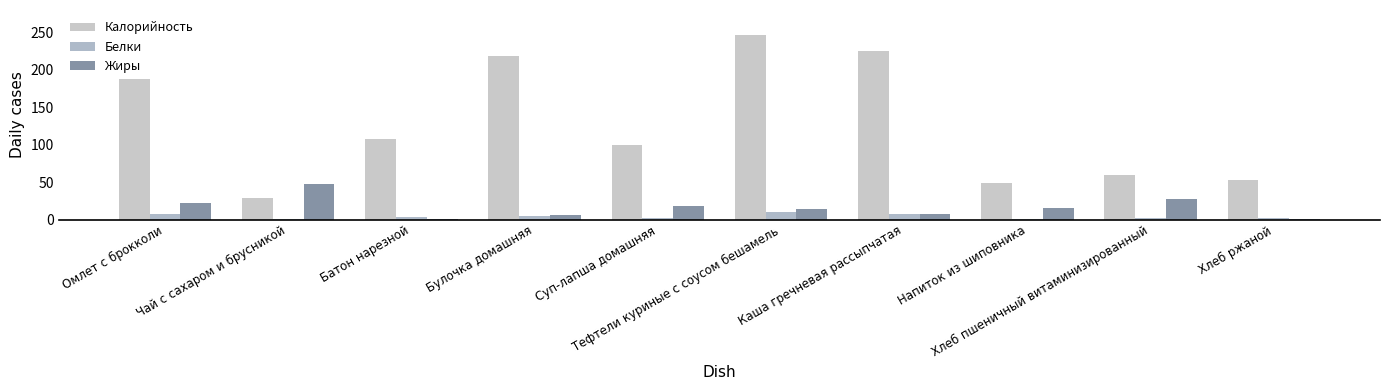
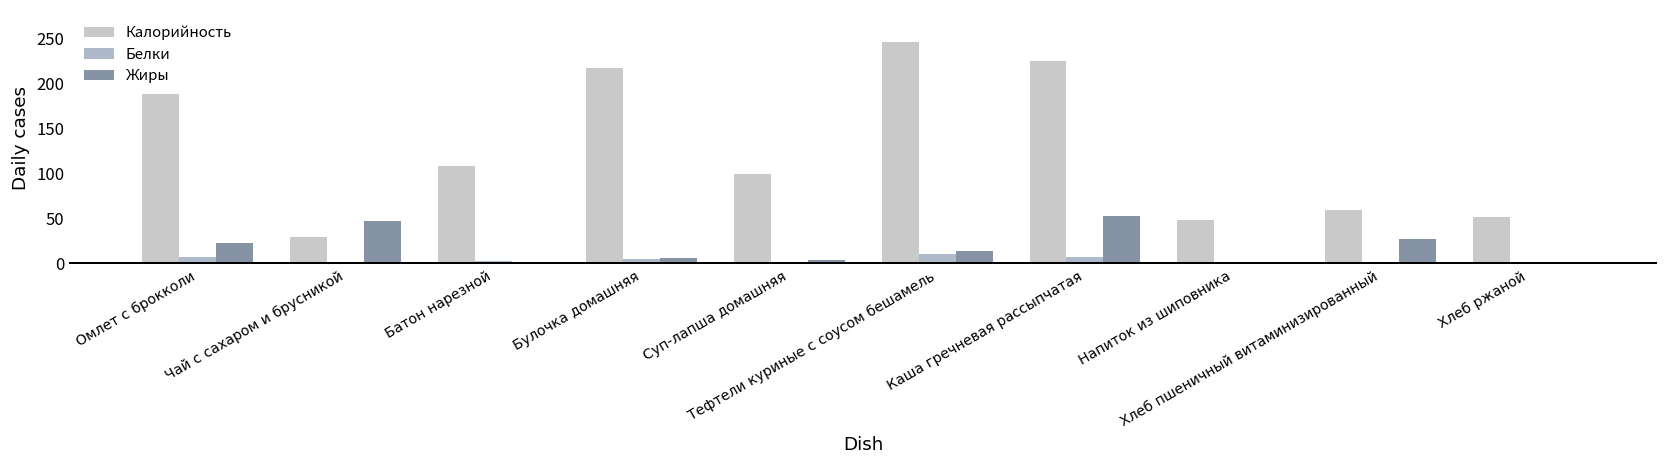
Жиры, Суп-лапша домашняя: 20 -> 0
Жиры, Каша гречневая рассыпчатая: 10 -> 50
Жиры, Напиток из шиповника: 20 -> 0
